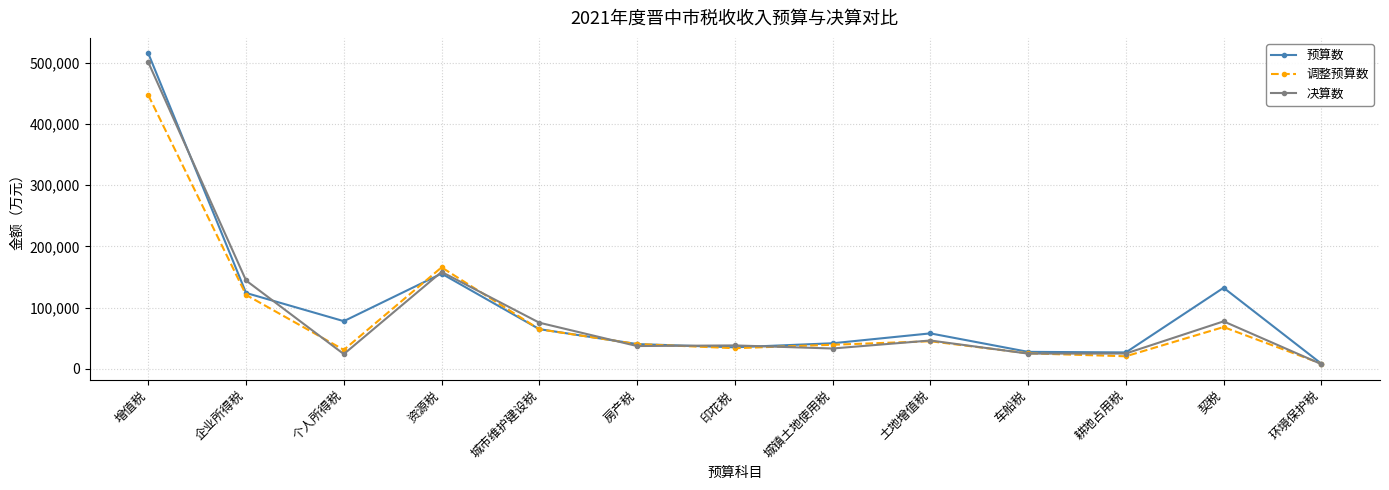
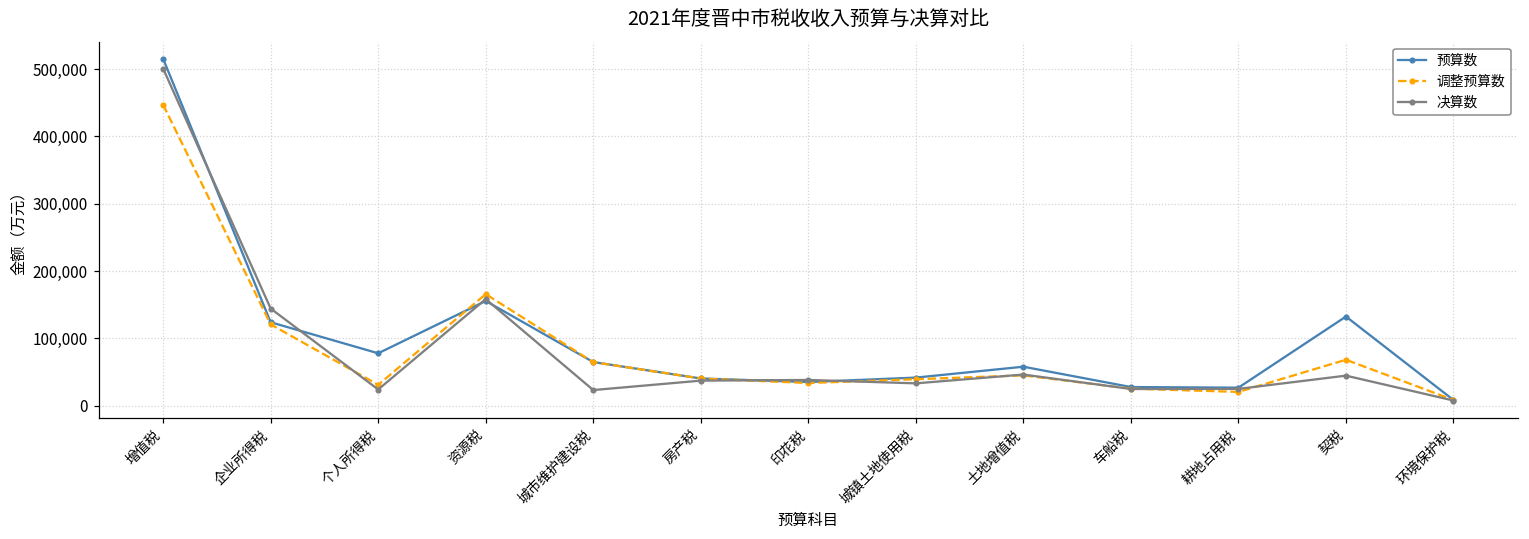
决算数, 城市维护建设税: 80,000 -> 20,000
决算数, 契税: 80,000 -> 40,000
